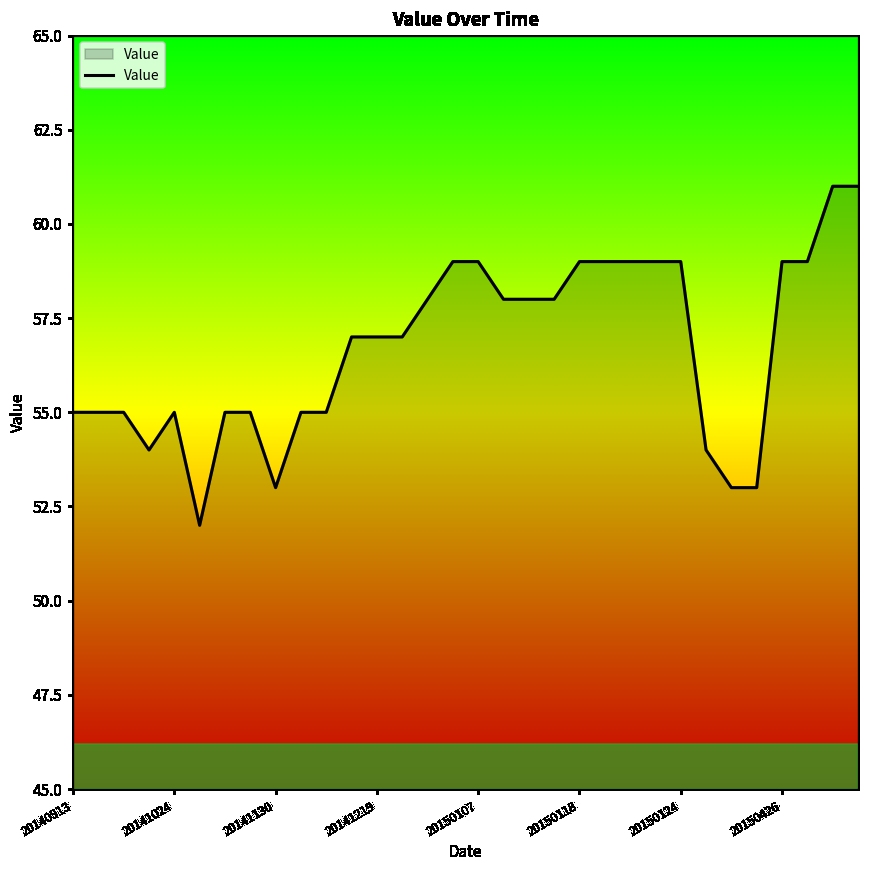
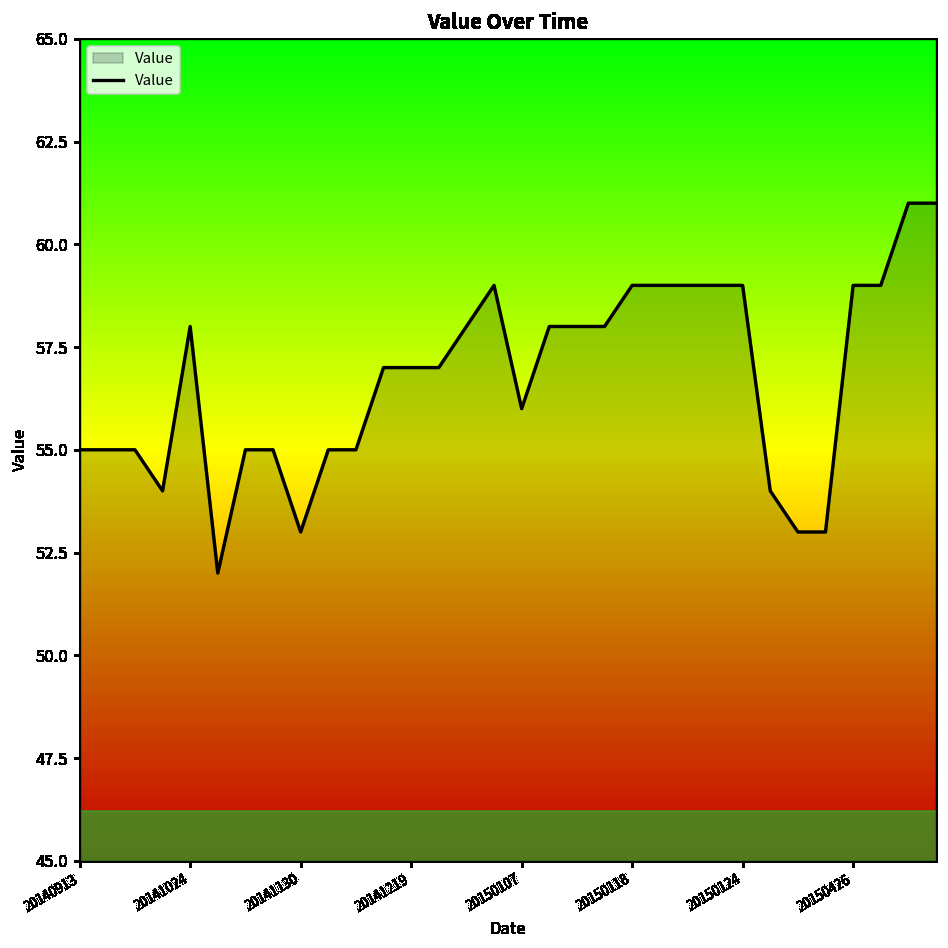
20141024: 55 -> 58
20150107: 59 -> 56
